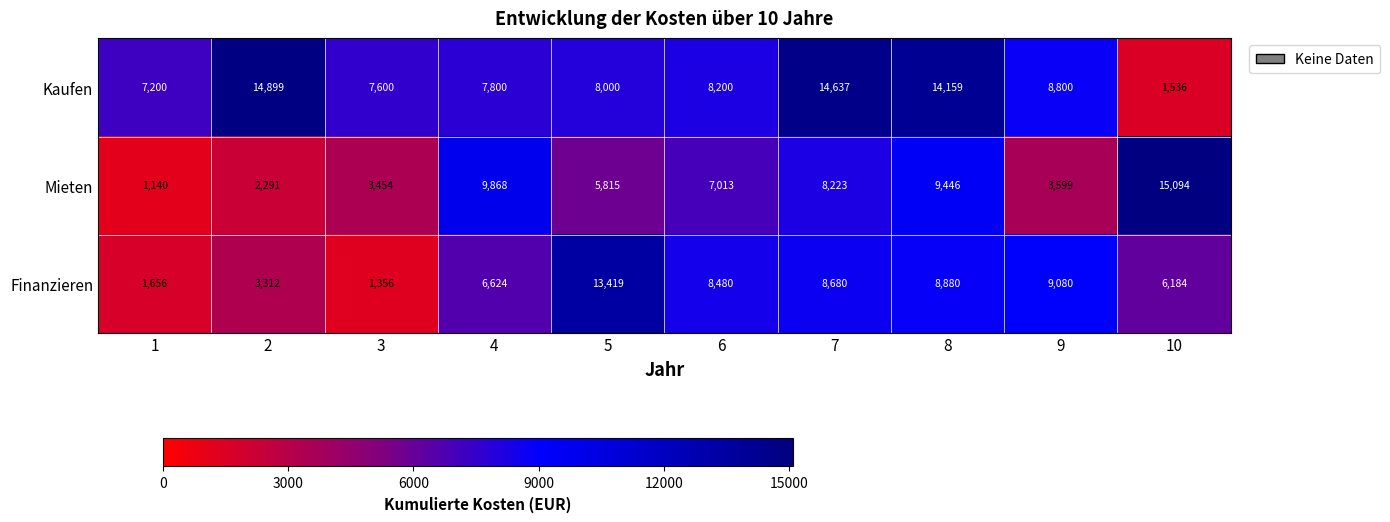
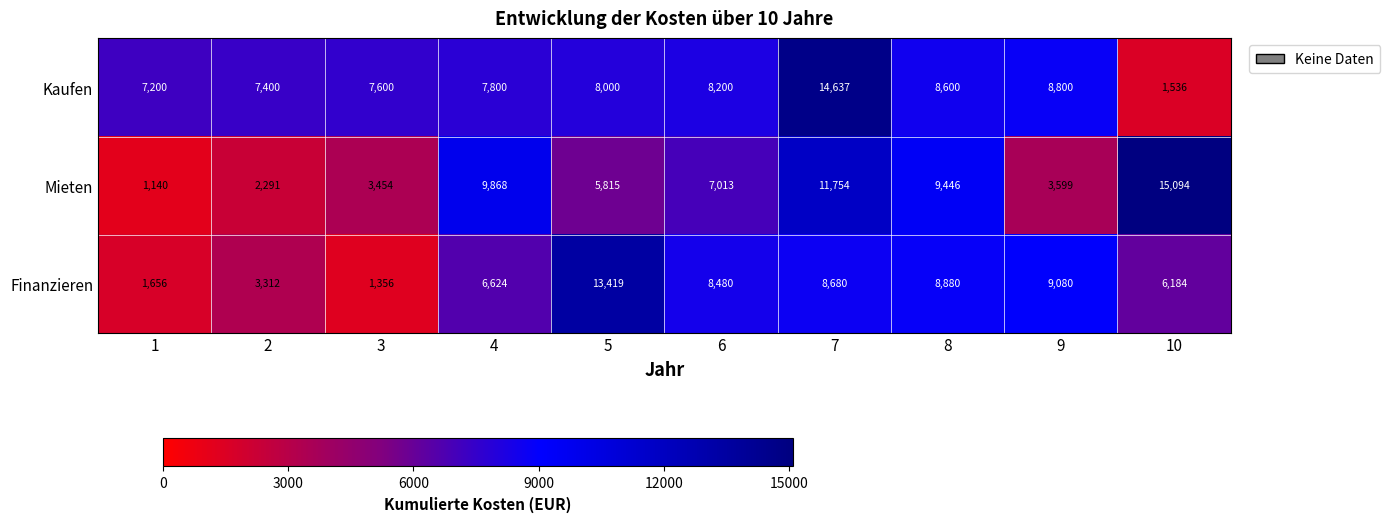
Kaufen, 2: 14,899 -> 7,400
Kaufen, 8: 14,159 -> 8,600
Mieten, 7: 8,223 -> 11,754
